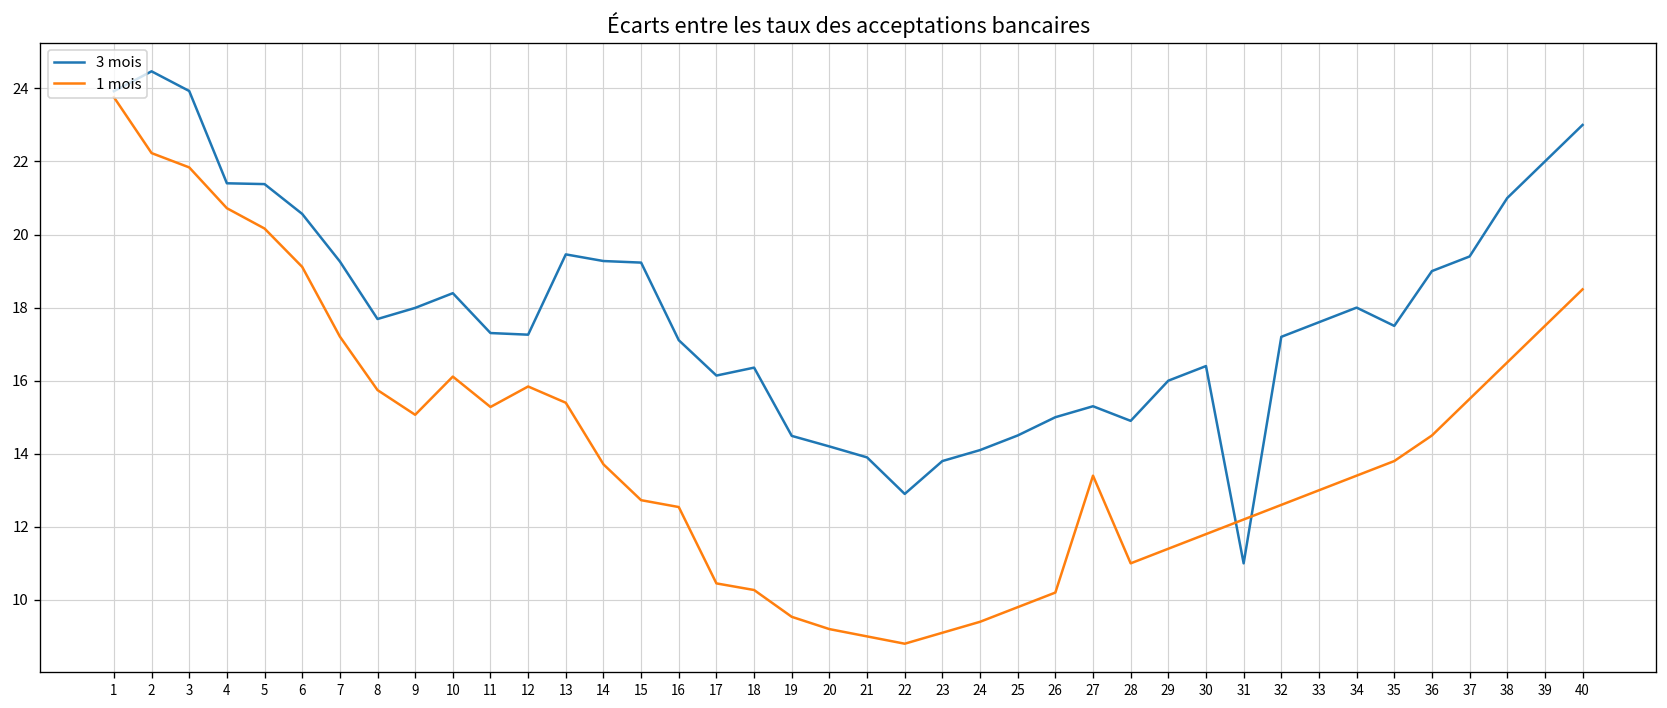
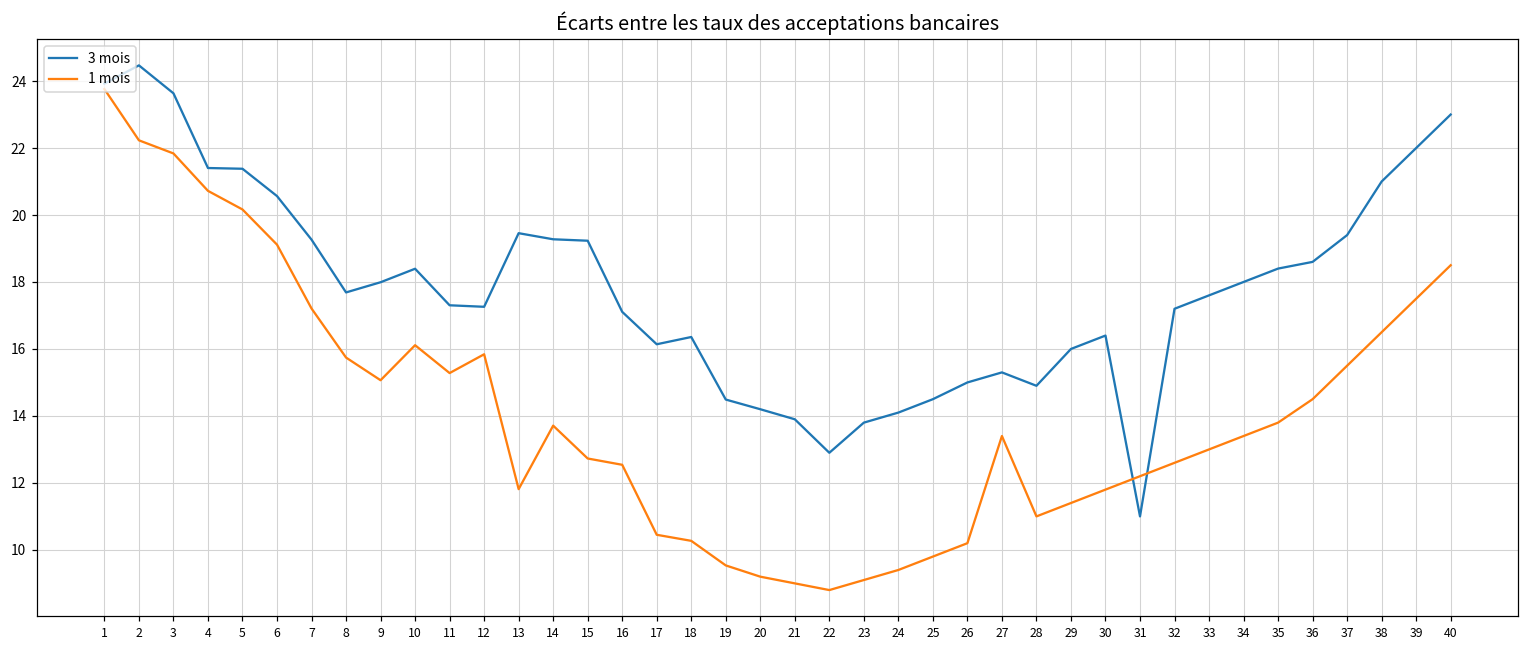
3 mois, 3: 23.9 -> 23.6
1 mois, 13: 15.4 -> 11.8
3 mois, 35: 17.5 -> 18.4
3 mois, 36: 19.0 -> 18.6
